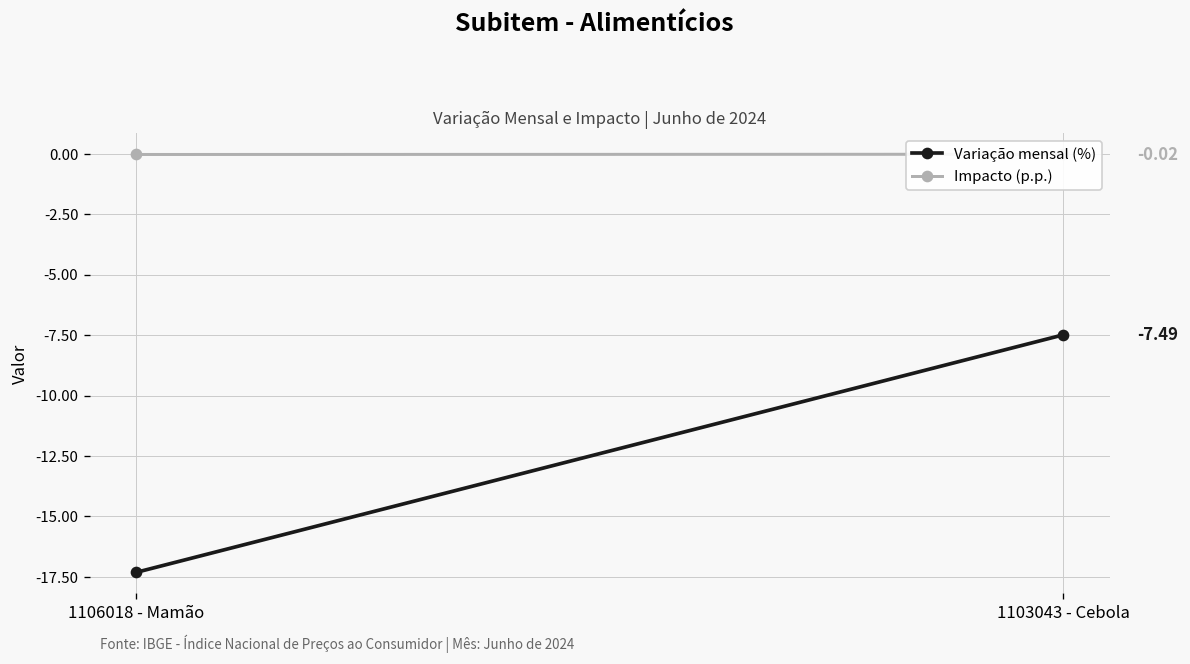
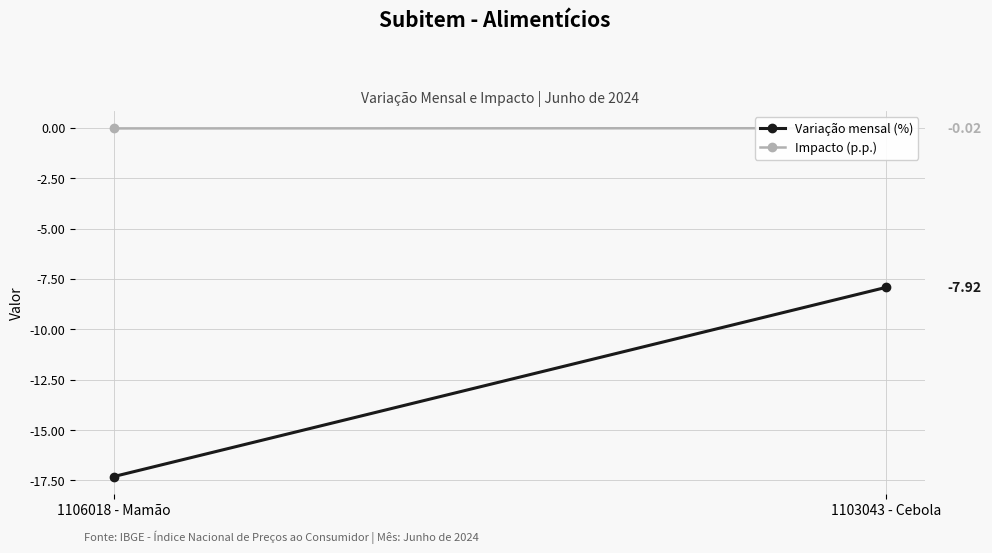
Variação mensal (%), 1103043 - Cebola: -7.49 -> -7.92
